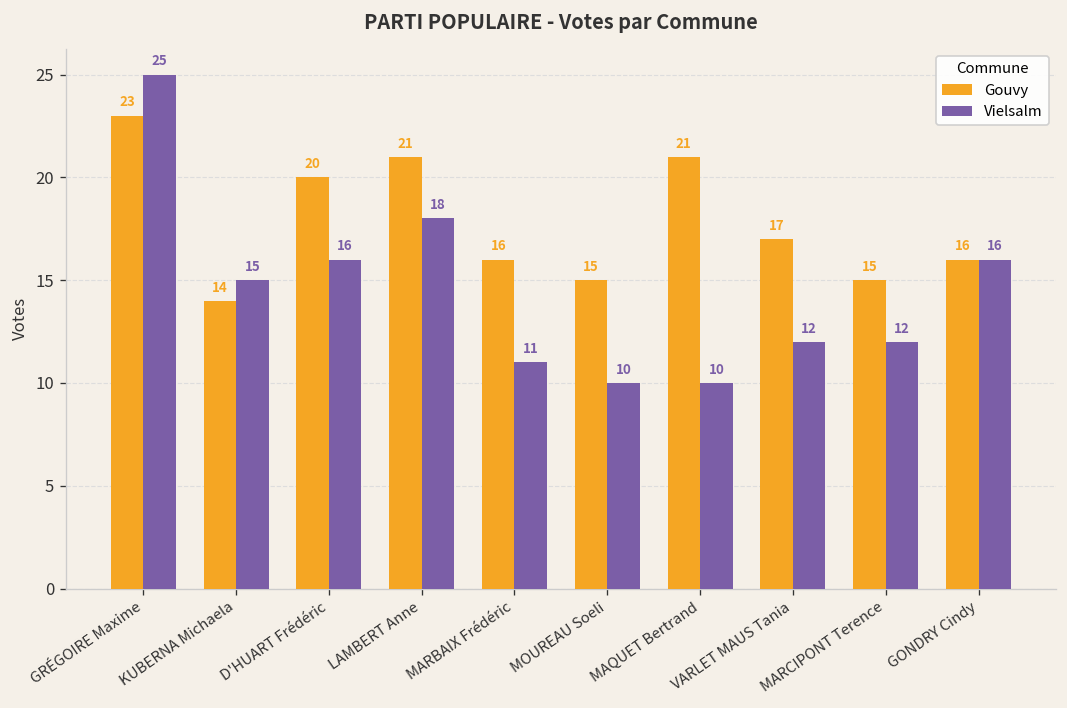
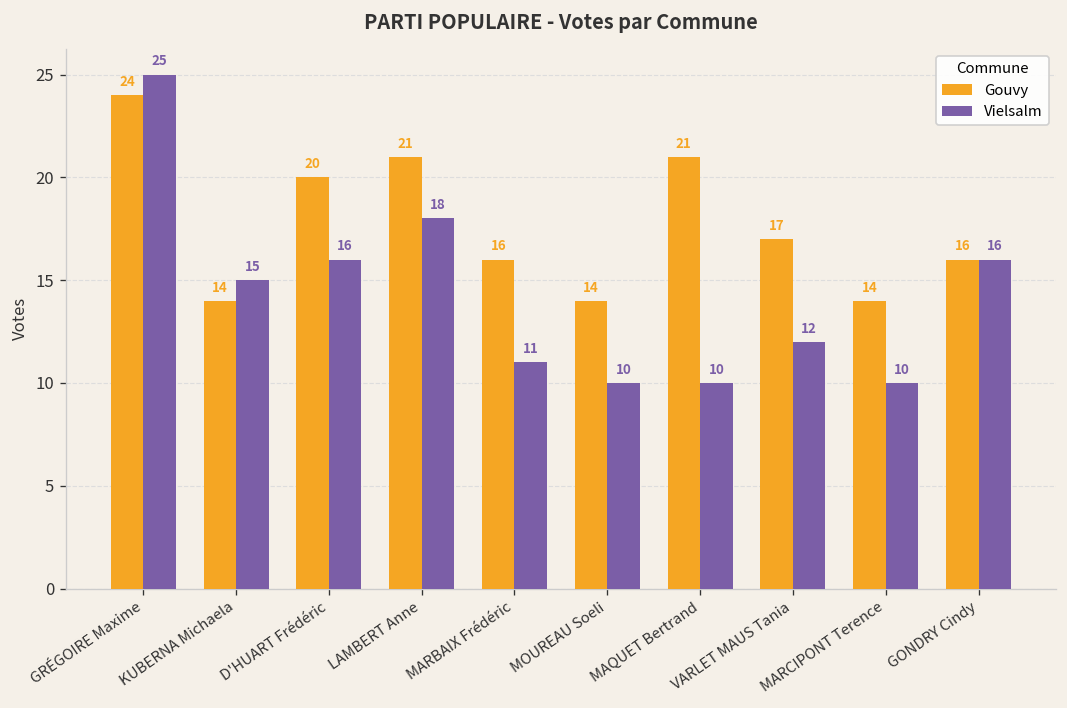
Gouvy, GRÉGOIRE Maxime: 23 -> 24
Gouvy, MOUREAU Soeli: 15 -> 14
Gouvy, MARCIPONT Terence: 15 -> 14
Vielsalm, MARCIPONT Terence: 12 -> 10
